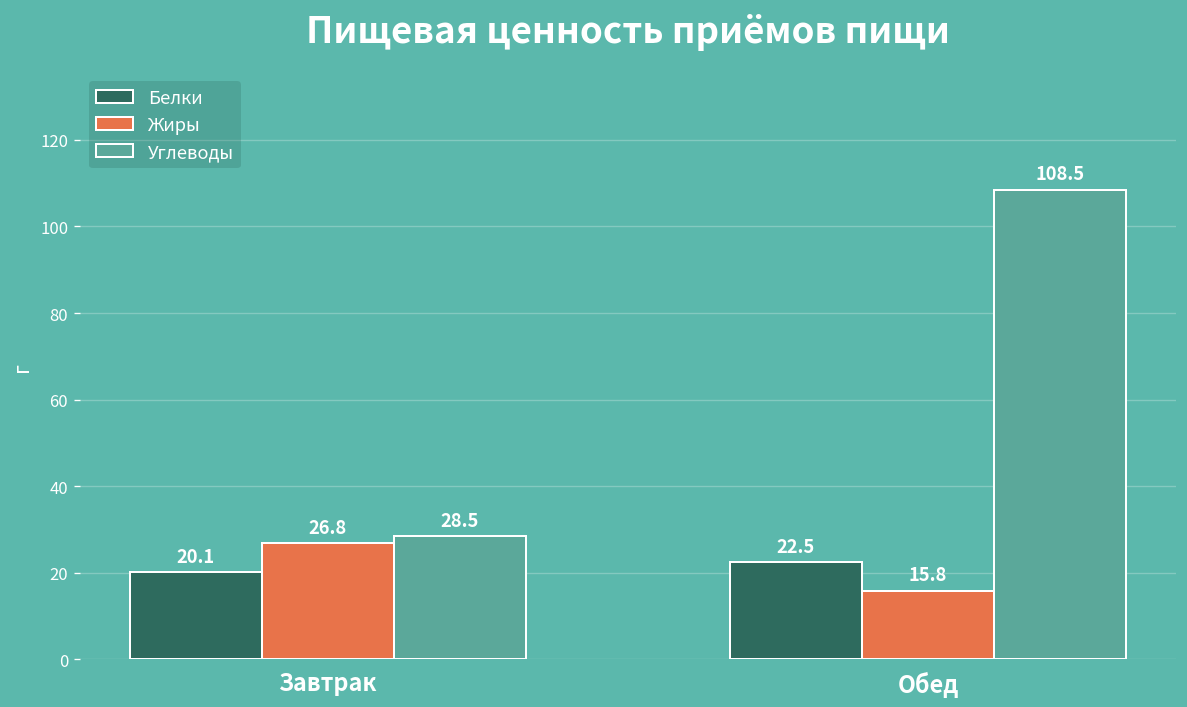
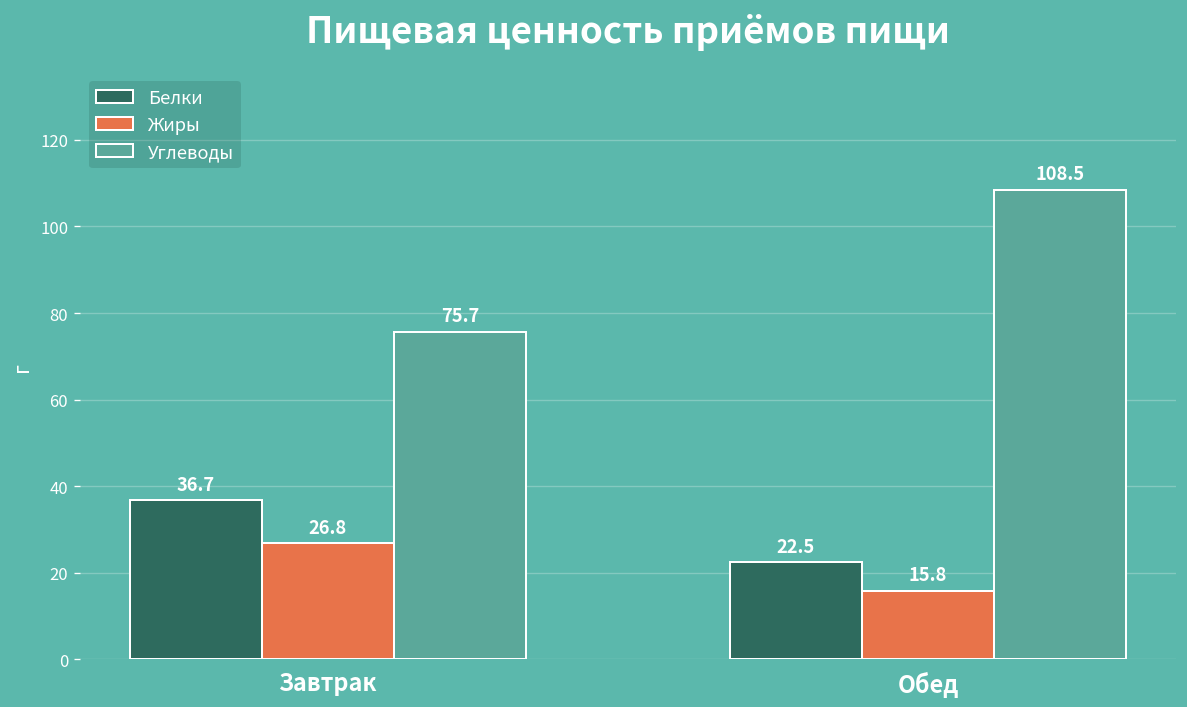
Белки, Завтрак: 20.1 -> 36.7
Углеводы, Завтрак: 28.5 -> 75.7
